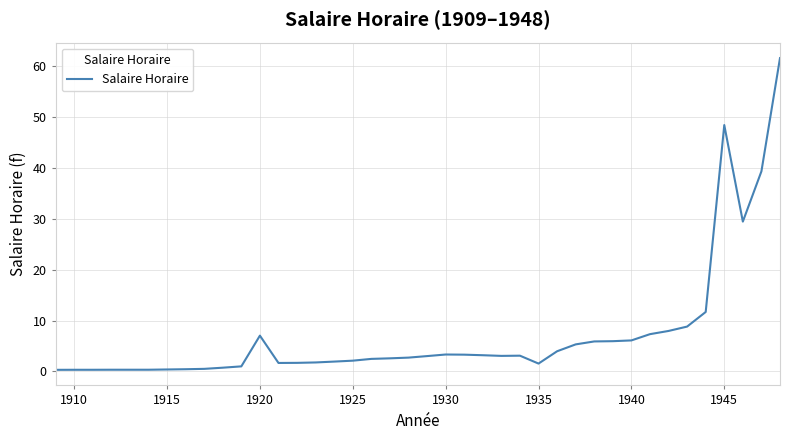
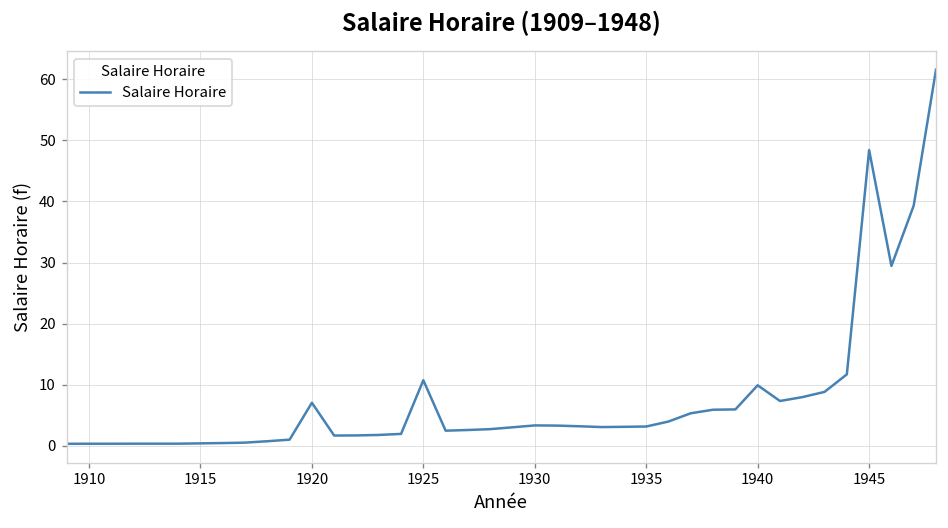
1925: 2 -> 11
1935: 2 -> 3
1940: 6 -> 10
